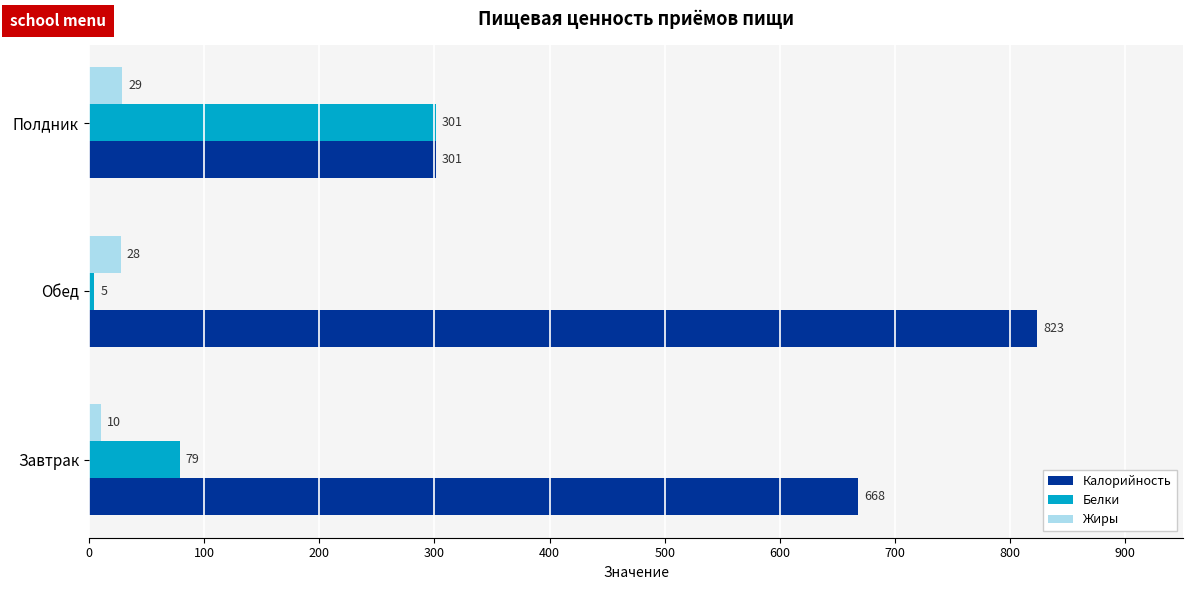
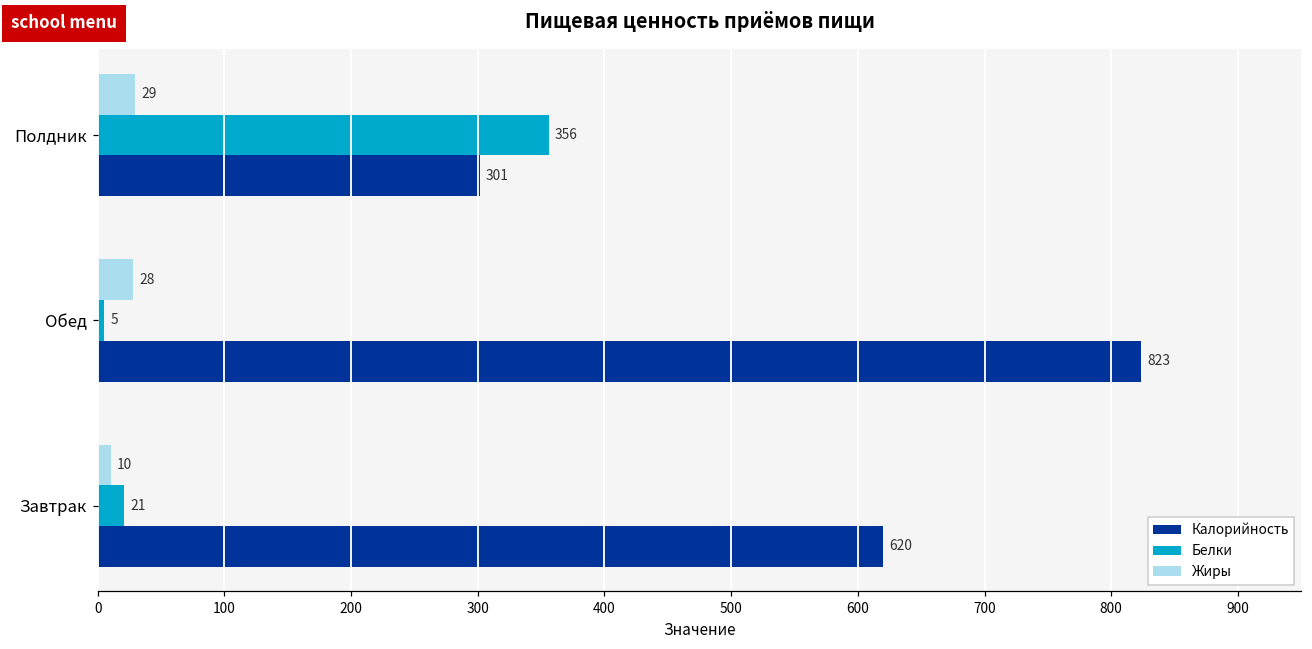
Белки, Полдник: 301 -> 356
Белки, Завтрак: 79 -> 21
Калорийность, Завтрак: 668 -> 620
